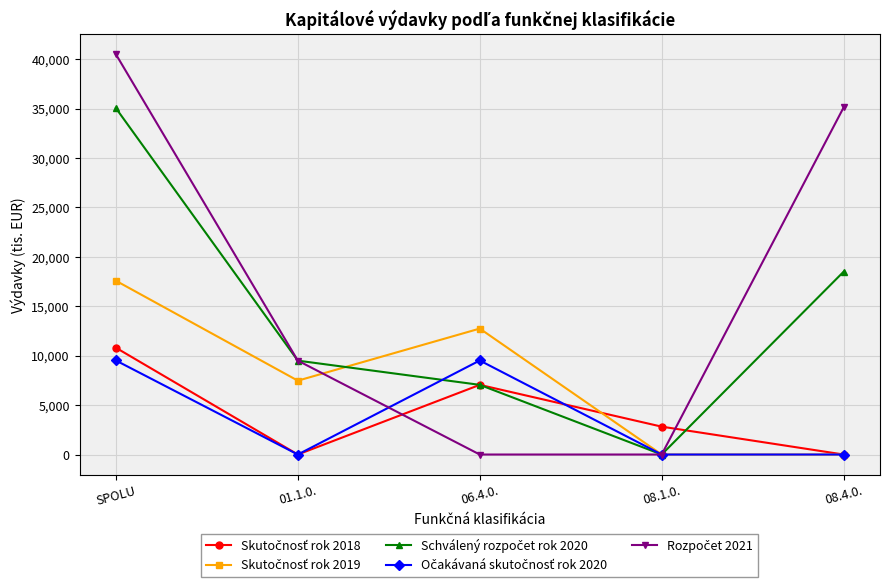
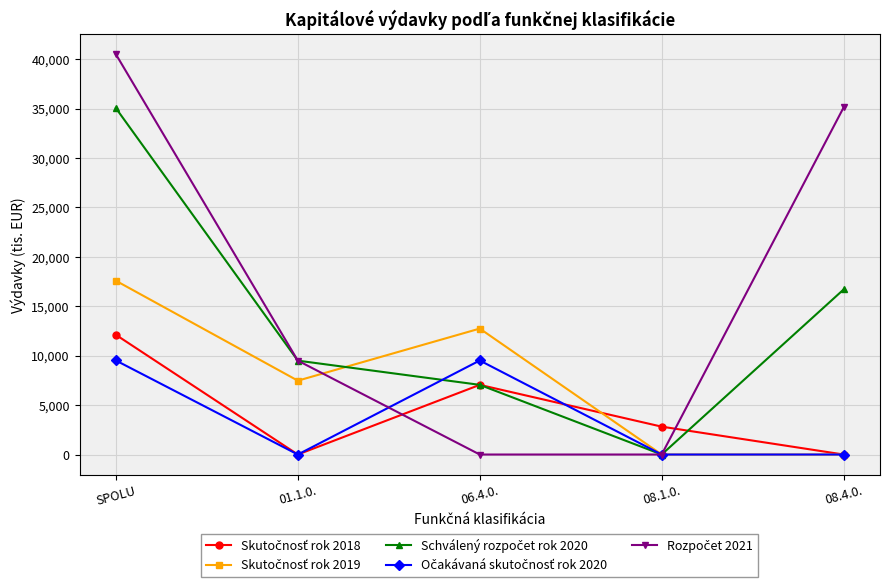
Skutočnosť rok 2018, SPOLU: 11,000 -> 12,000
Schválený rozpočet rok 2020, 08.4.0.: 19,000 -> 17,000
